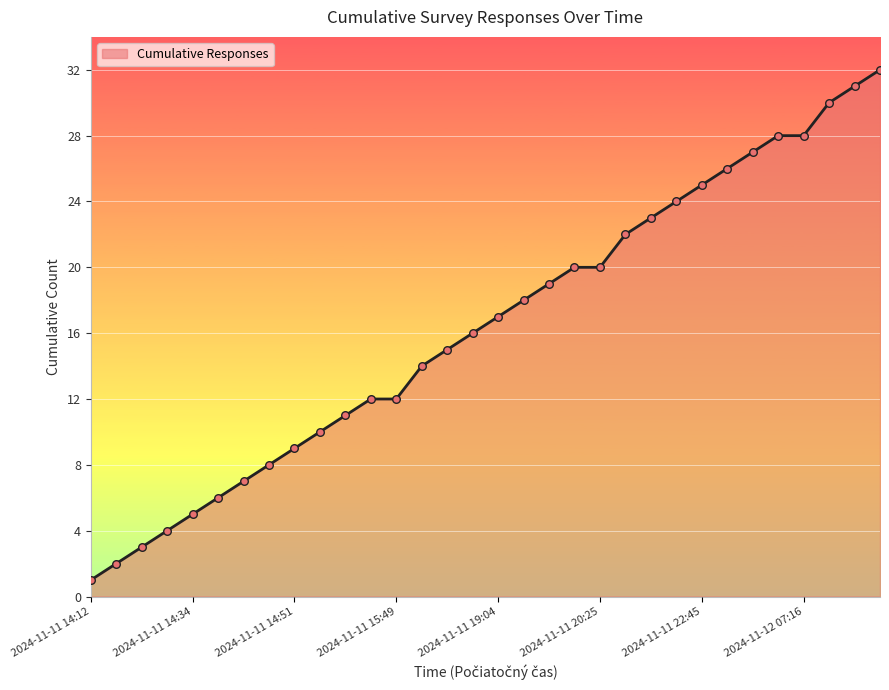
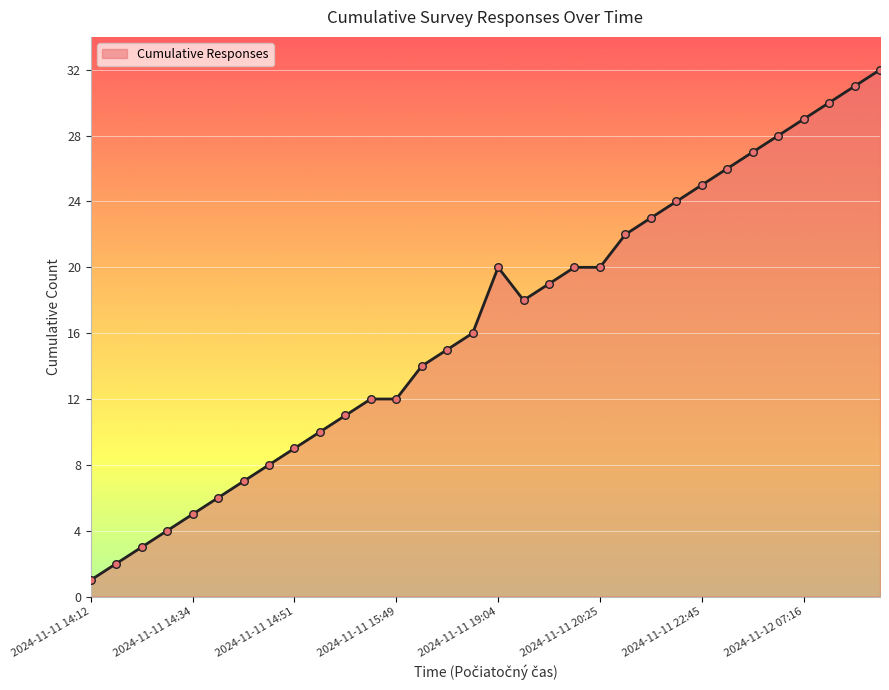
2024-11-11 19:04: 17 -> 20
2024-11-12 07:16: 28 -> 29
